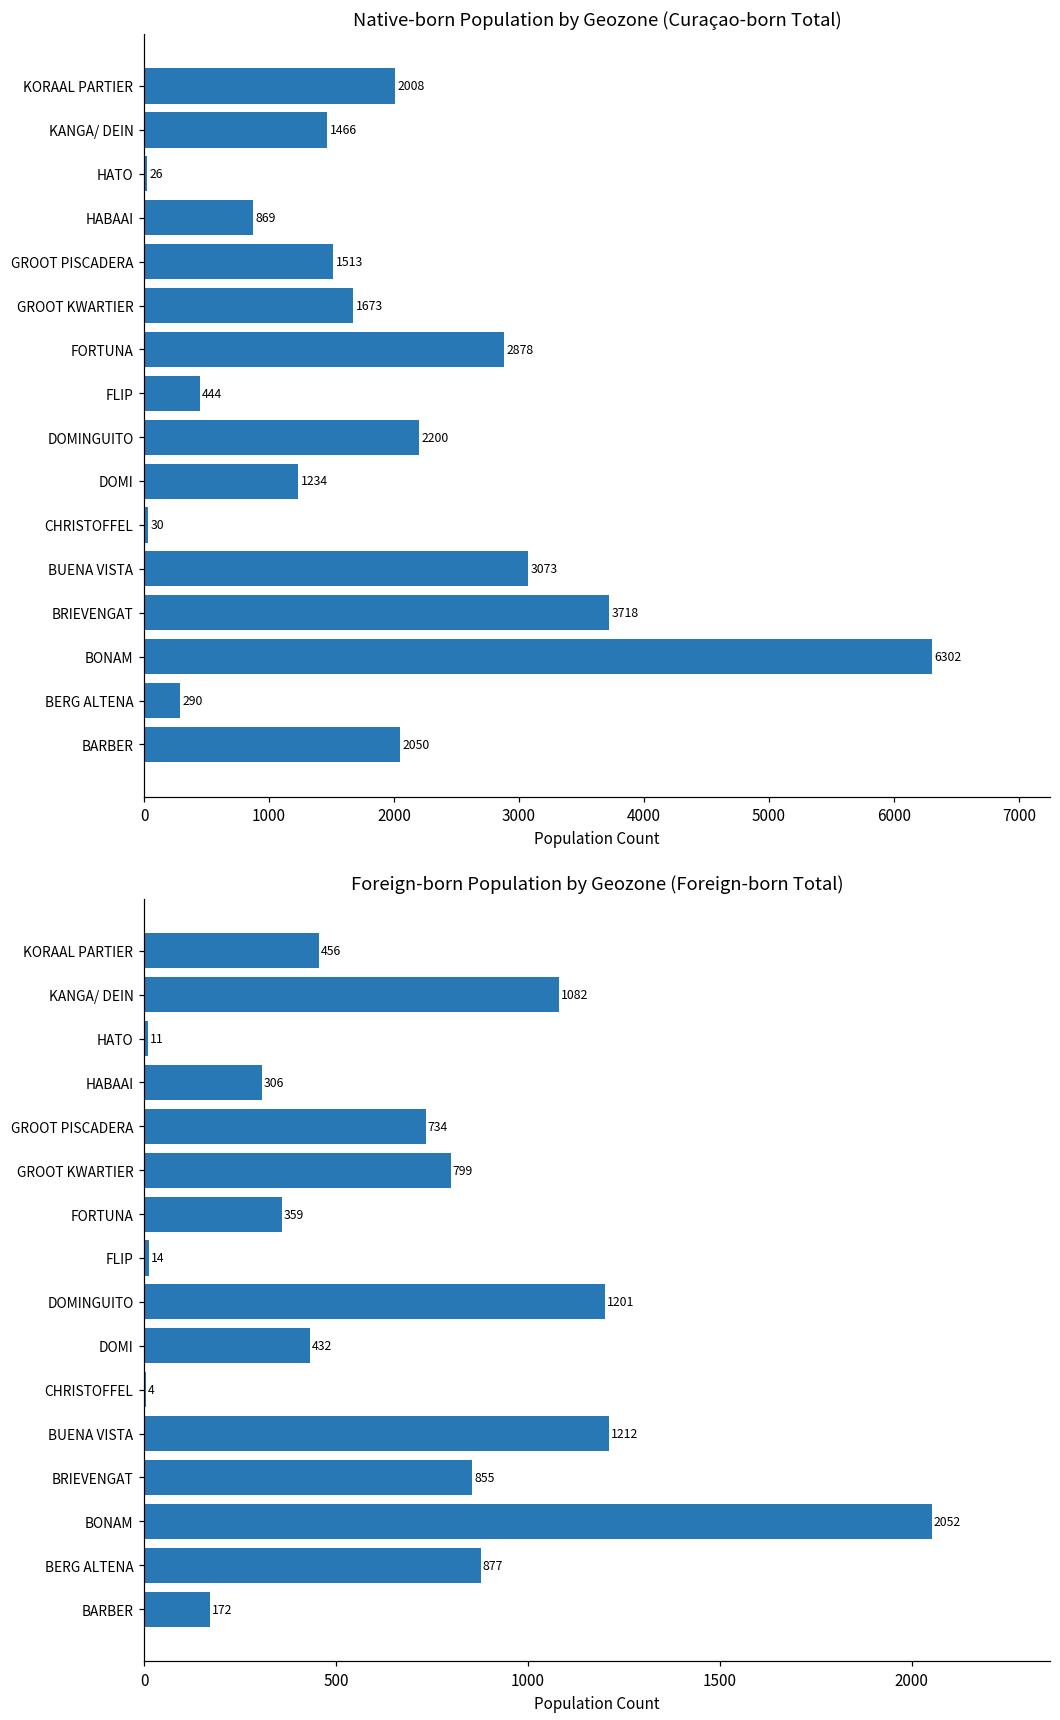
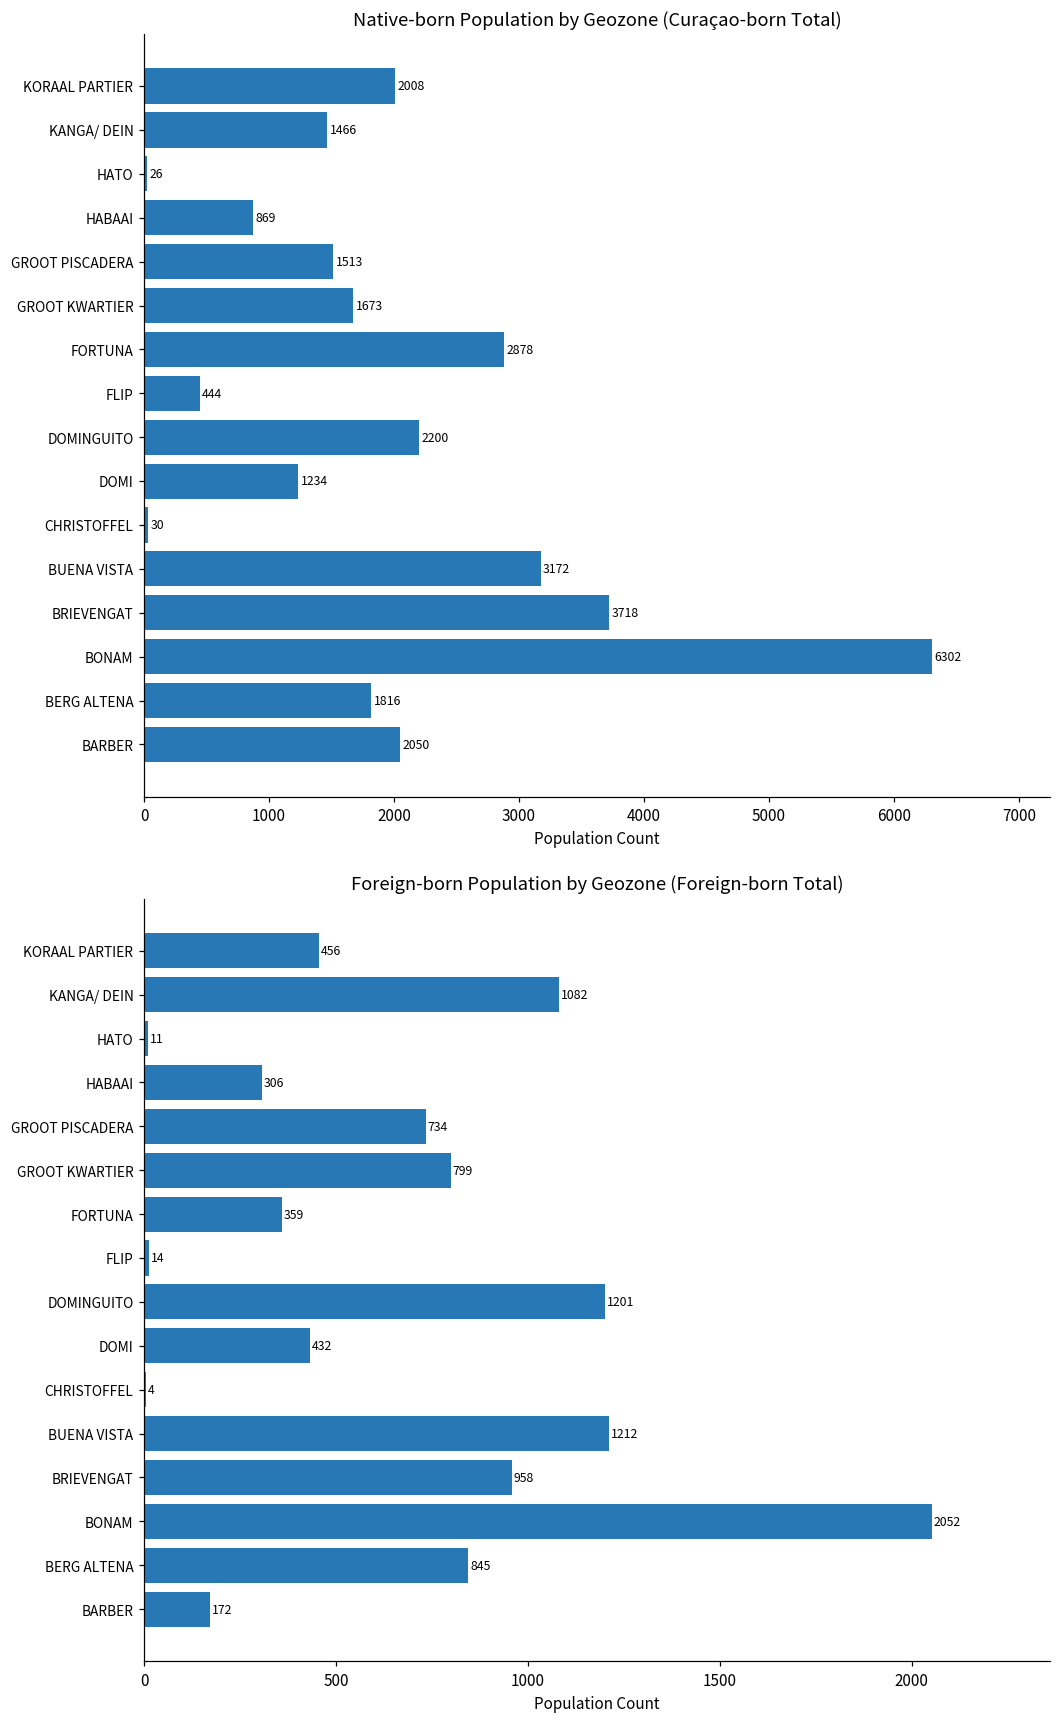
Native-born Population by Geozone (Curaçao-born Total), BUENA VISTA: 3073 -> 3172
Native-born Population by Geozone (Curaçao-born Total), BERG ALTENA: 290 -> 1816
Foreign-born Population by Geozone (Foreign-born Total), BRIEVENGAT: 855 -> 958
Foreign-born Population by Geozone (Foreign-born Total), BERG ALTENA: 877 -> 845
